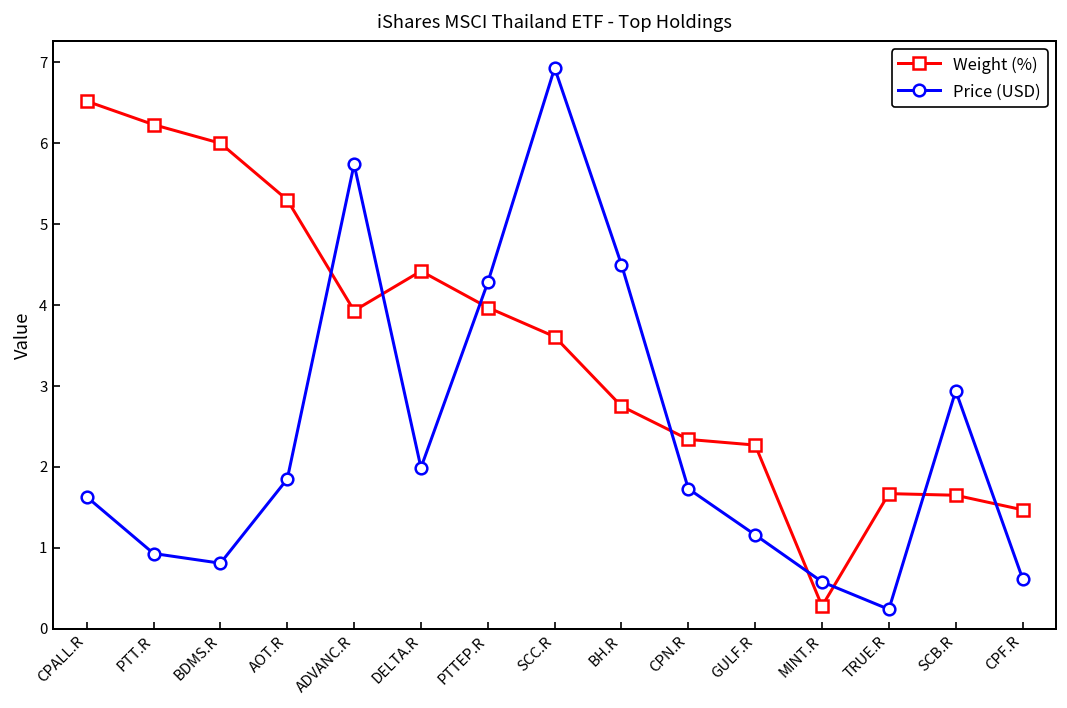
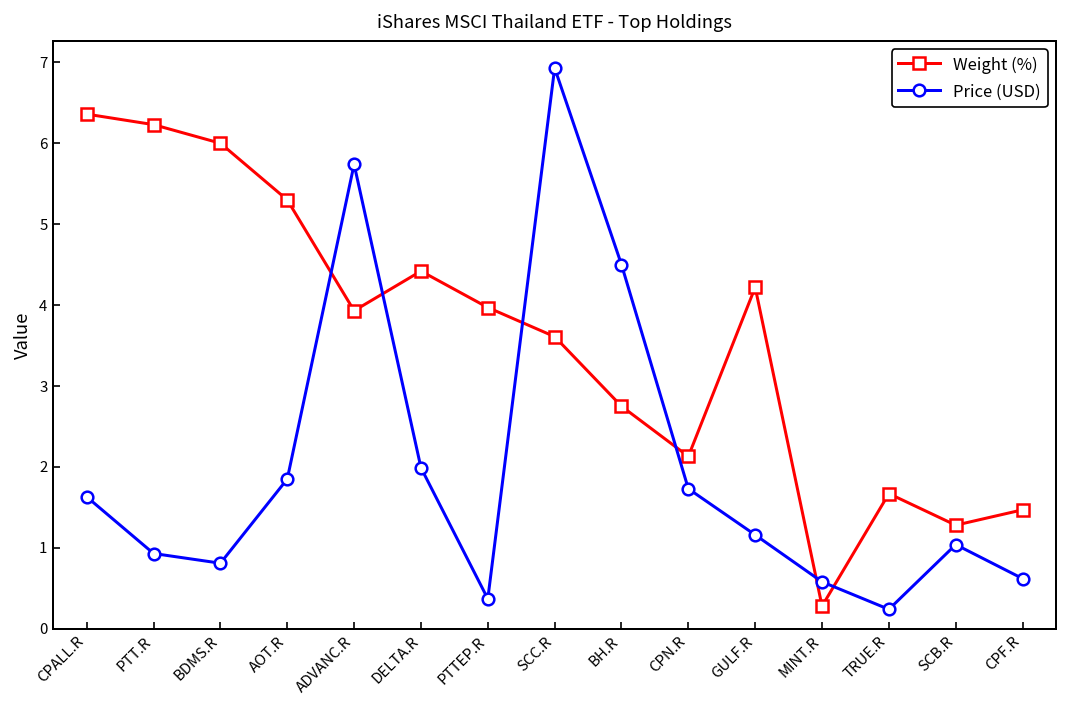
Weight (%), CPALL.R: 6.5 -> 6.4
Price (USD), PTTEP.R: 4.3 -> 0.4
Weight (%), CPN.R: 2.3 -> 2.1
Weight (%), GULF.R: 2.3 -> 4.2
Weight (%), SCB.R: 1.7 -> 1.3
Price (USD), SCB.R: 2.9 -> 1.0
